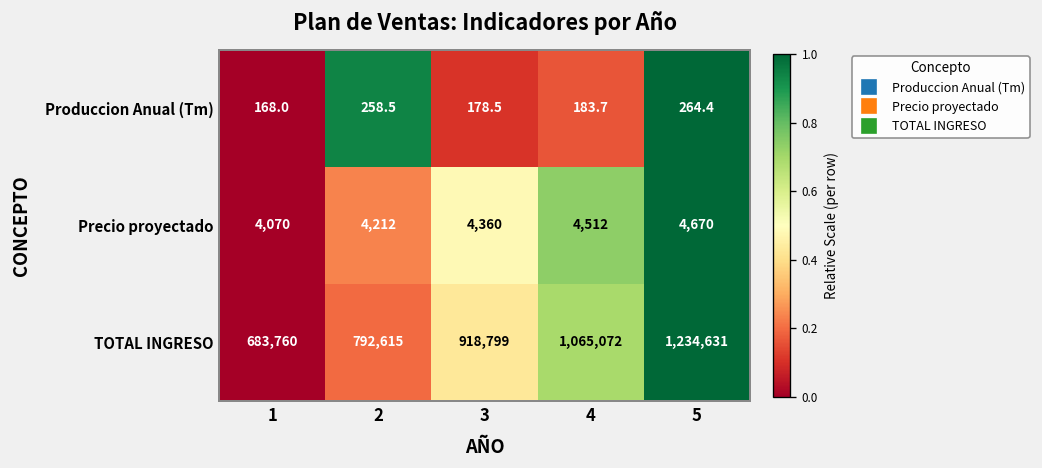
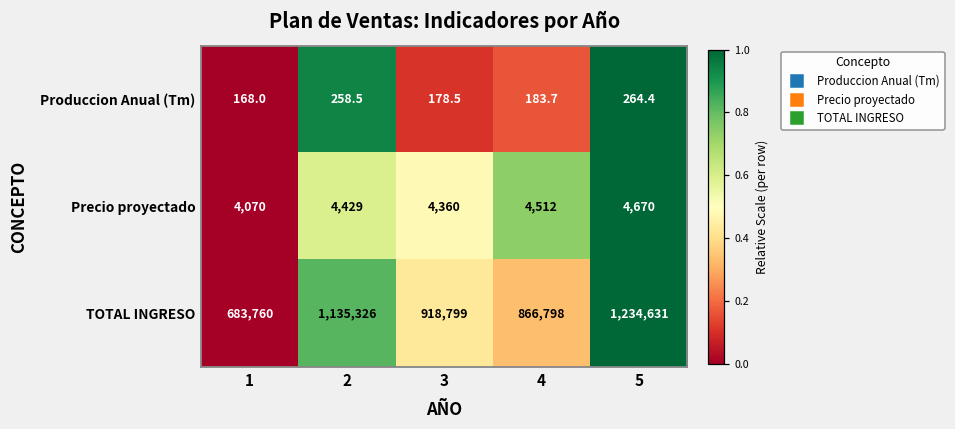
Precio proyectado, 2: 4,212 -> 4,429
TOTAL INGRESO, 2: 792,615 -> 1,135,326
TOTAL INGRESO, 4: 1,065,072 -> 866,798
